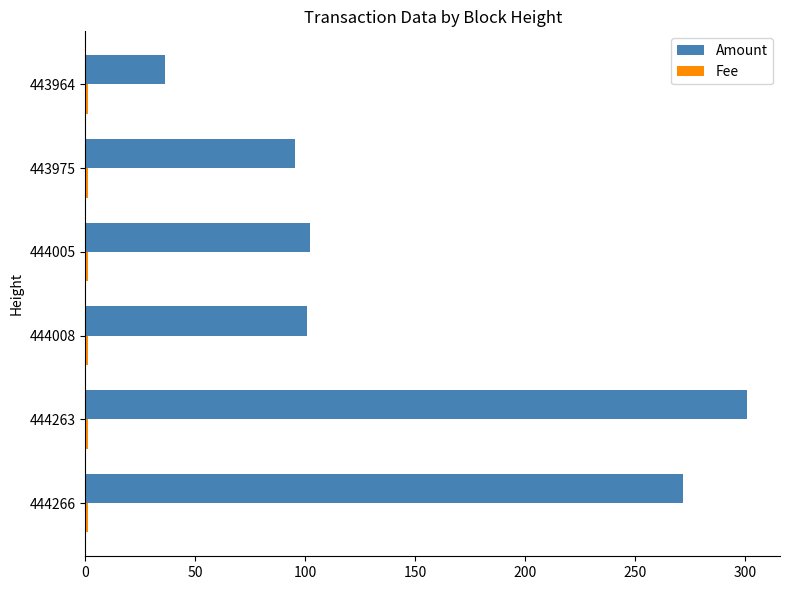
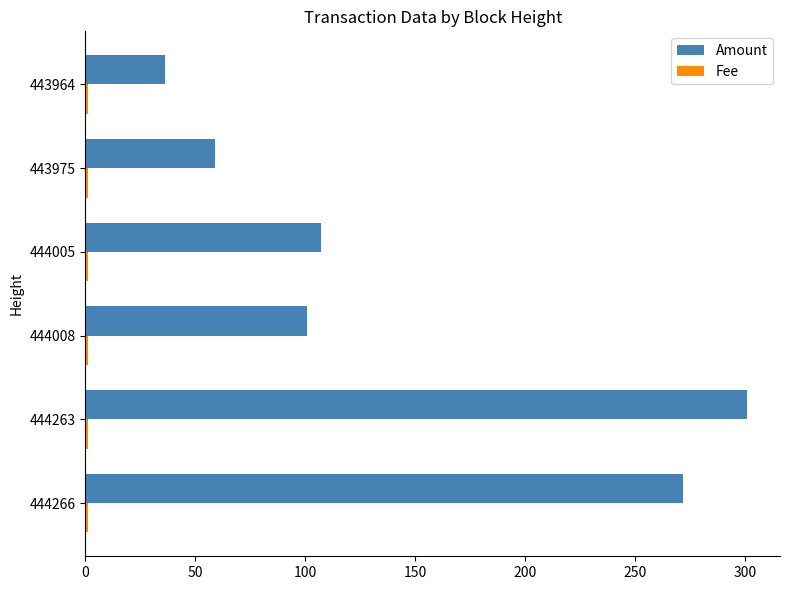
Amount, 443975: 95 -> 59
Amount, 444005: 102 -> 107
